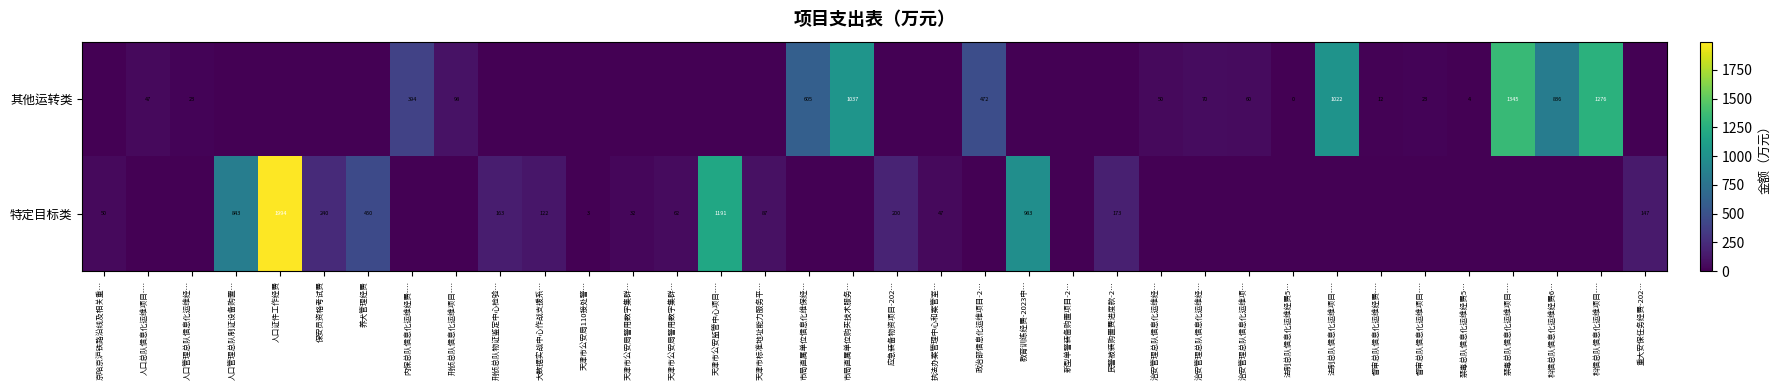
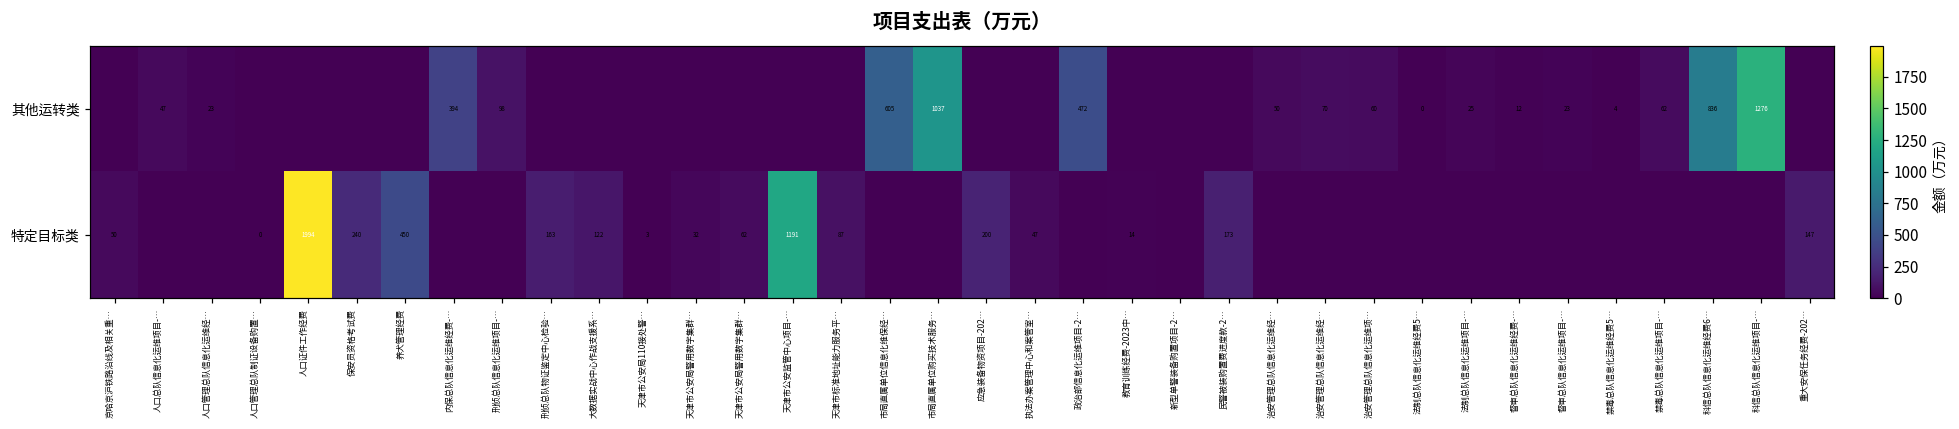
其他运转类, 法制总队信息化运维项目-…: 1022 -> 25
其他运转类, 禁毒总队信息化运维项目-…: 1345 -> 62
特定目标类, 人口管理总队制证设备购置…: 843 -> 0
特定目标类, 教育训练经费-2023中…: 983 -> 14
